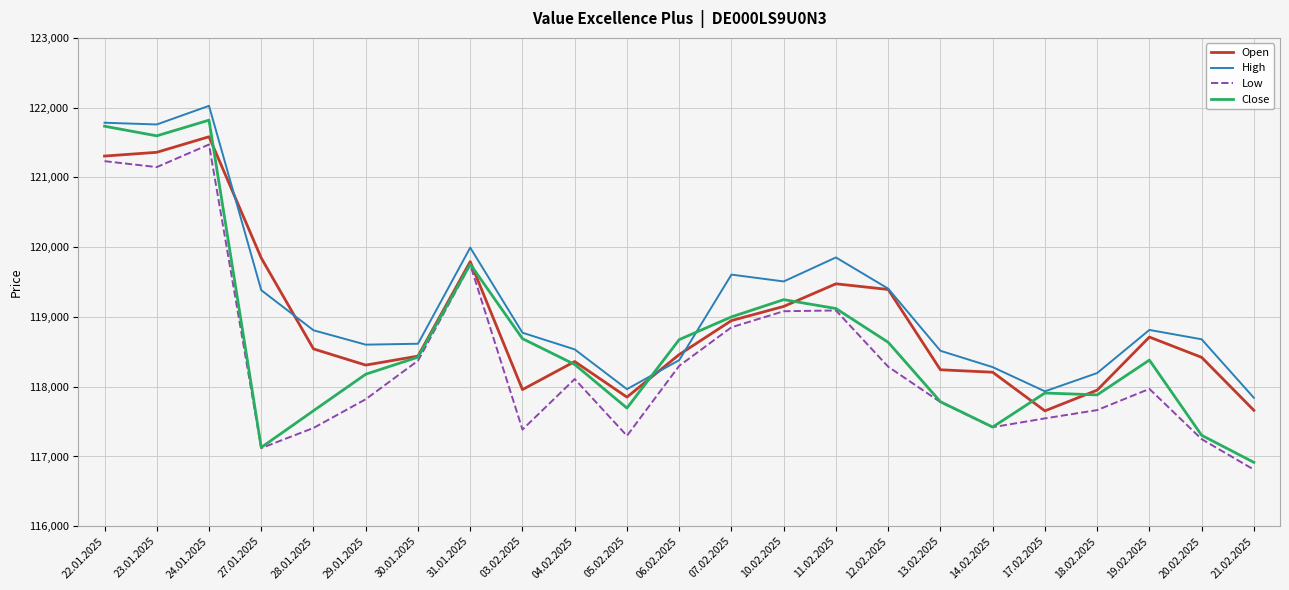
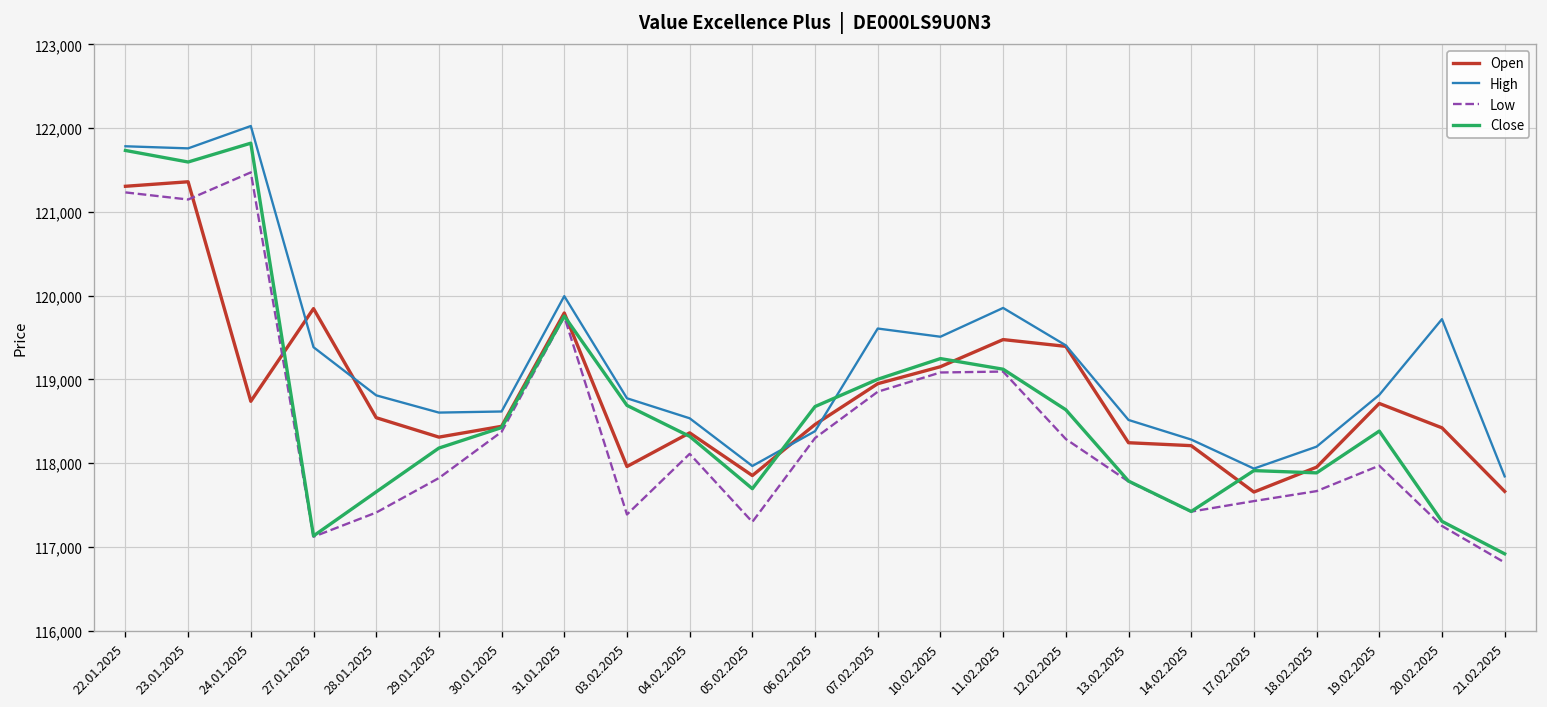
Open, 24.01.2025: 121,600 -> 118,700
High, 20.02.2025: 118,700 -> 119,700
